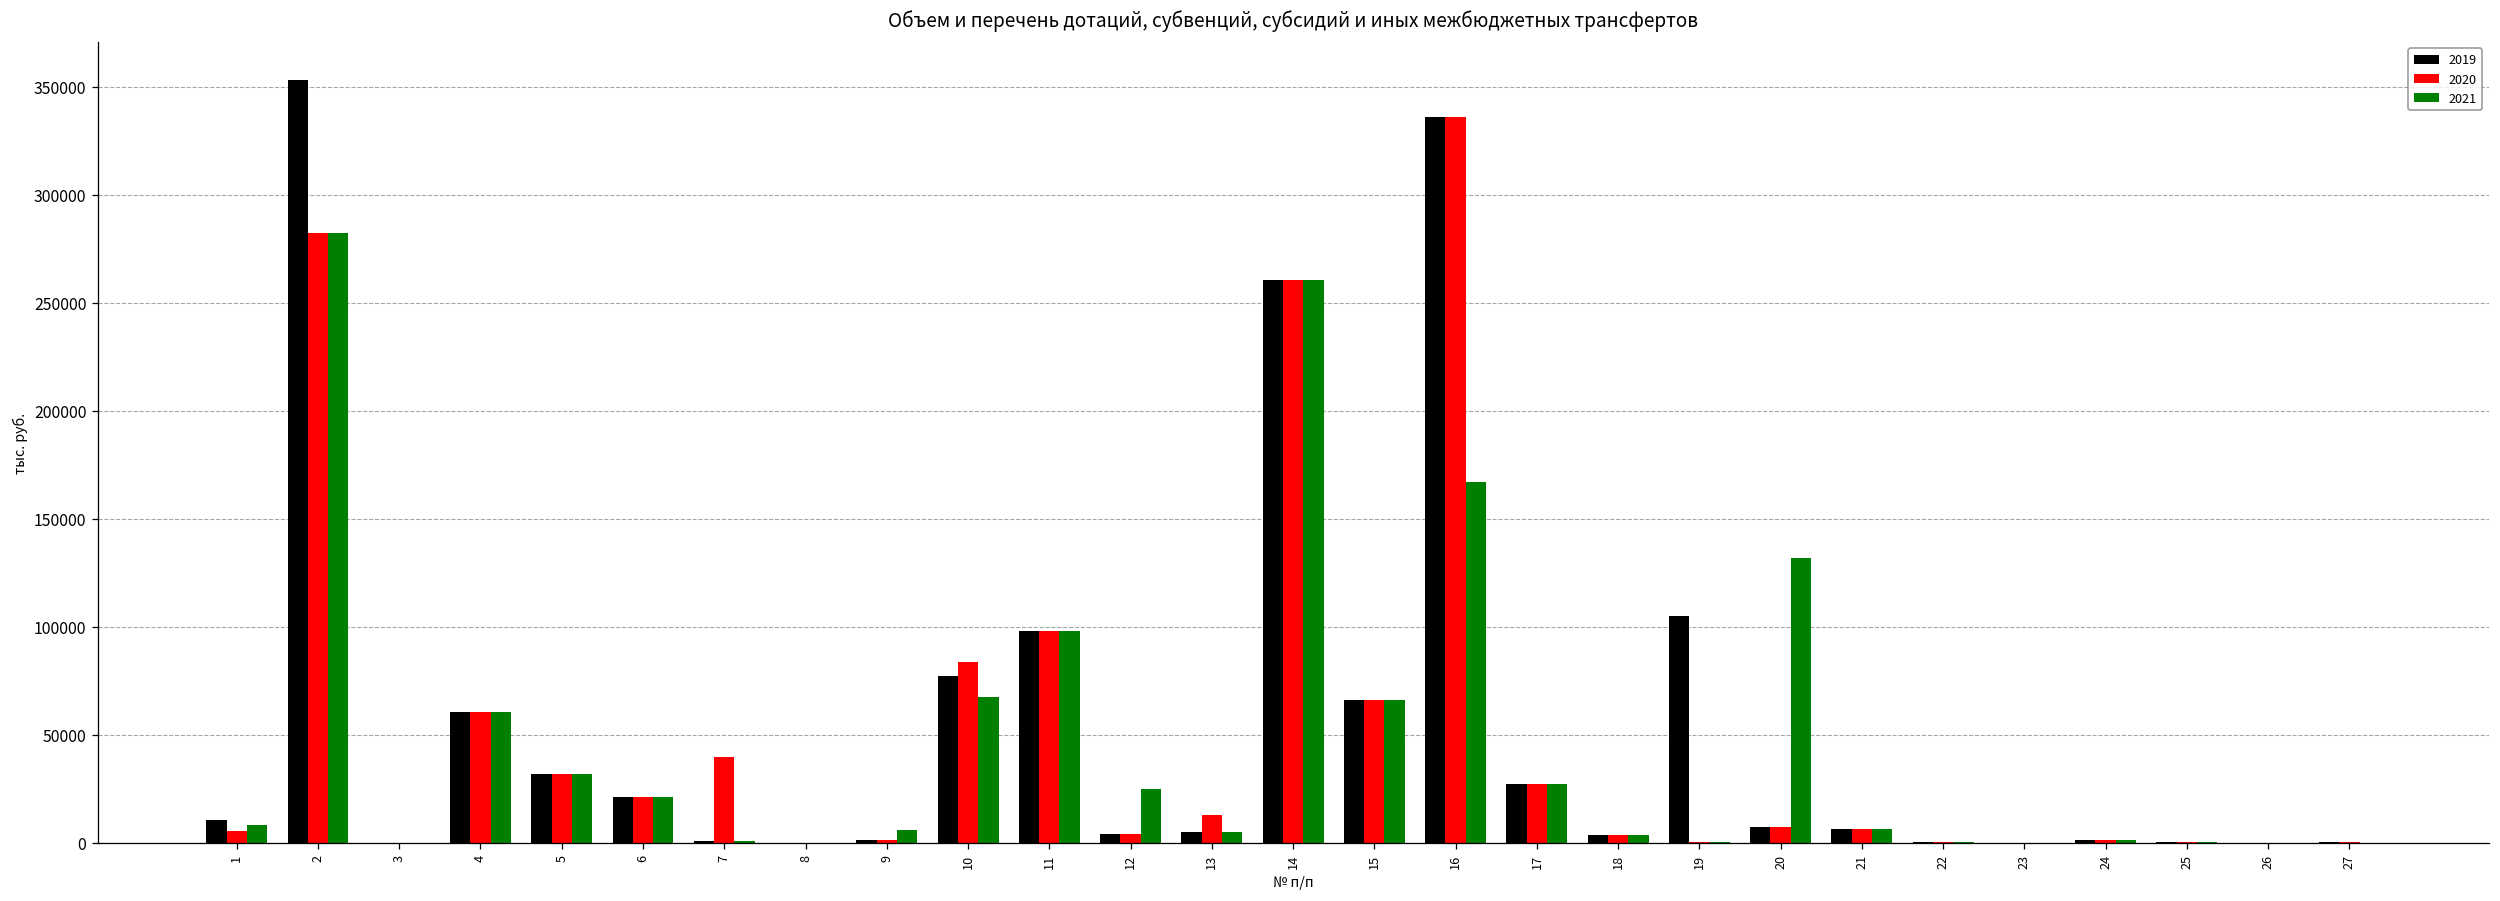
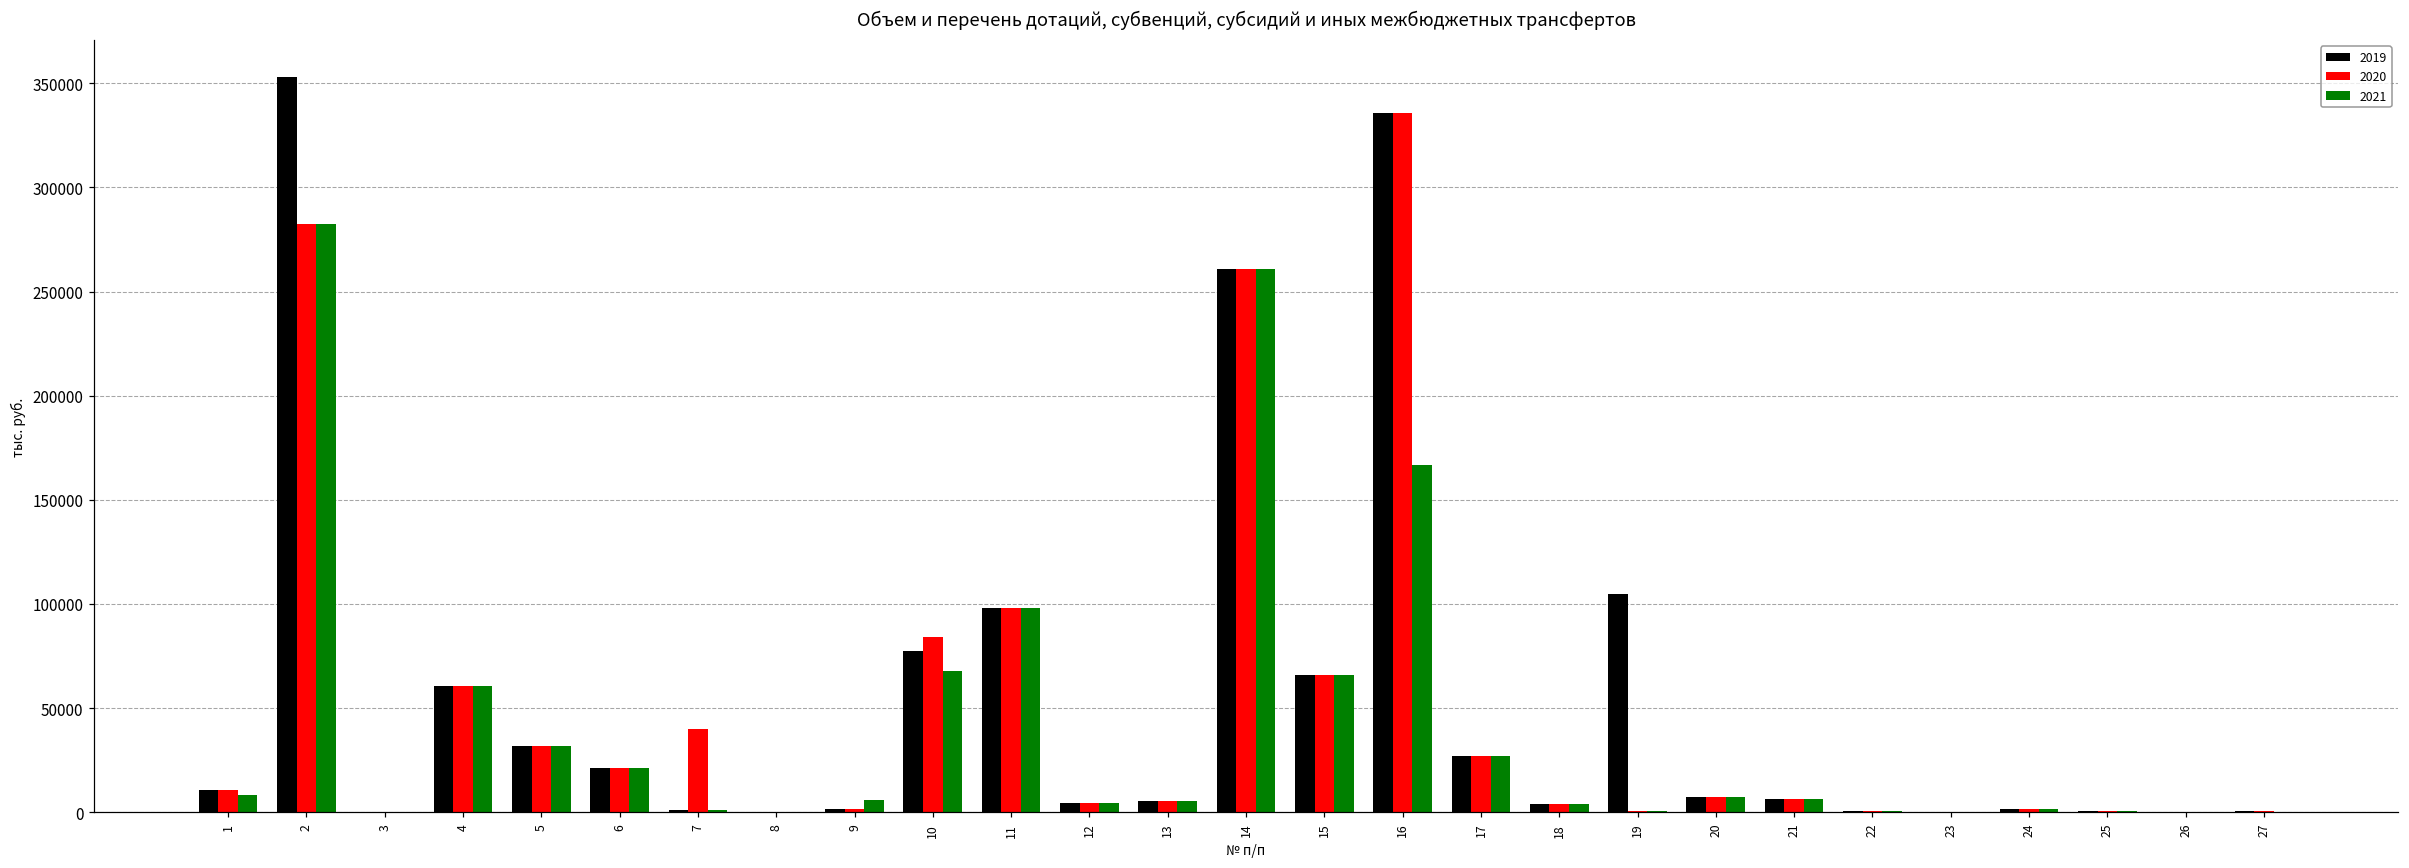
2020, 1: 6000 -> 11000
2021, 12: 25000 -> 4000
2020, 13: 13000 -> 5000
2021, 20: 132000 -> 7000
